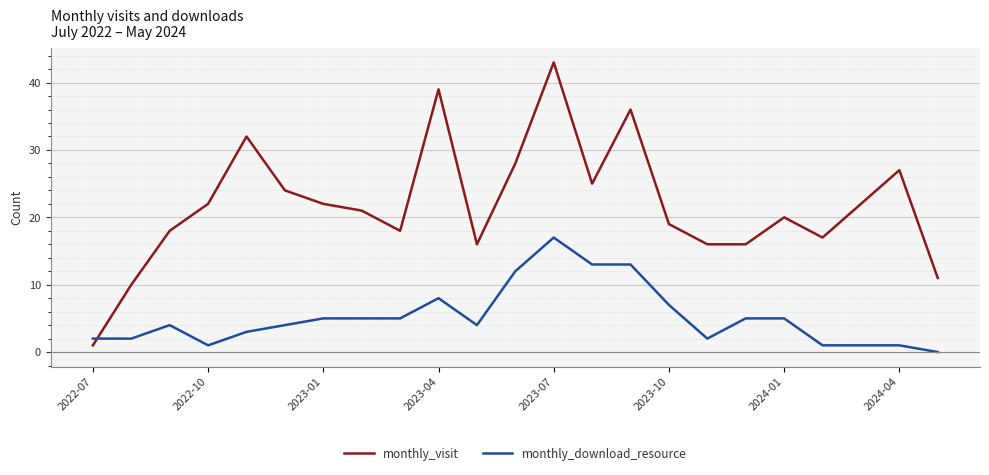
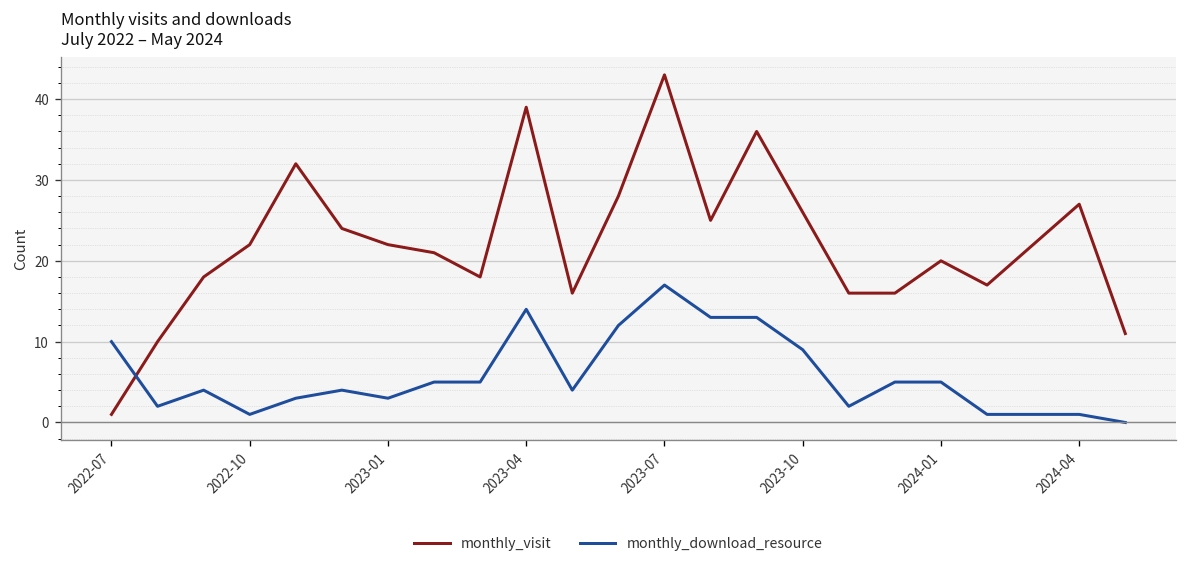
monthly_download_resource, 2022-07: 2 -> 10
monthly_download_resource, 2023-01: 5 -> 3
monthly_download_resource, 2023-04: 8 -> 14
monthly_visit, 2023-10: 19 -> 26
monthly_download_resource, 2023-10: 7 -> 9
